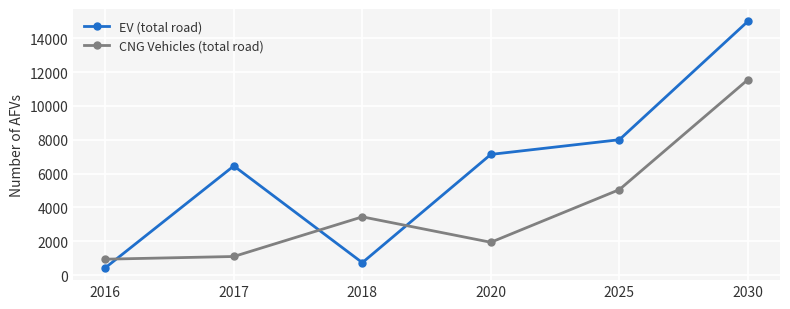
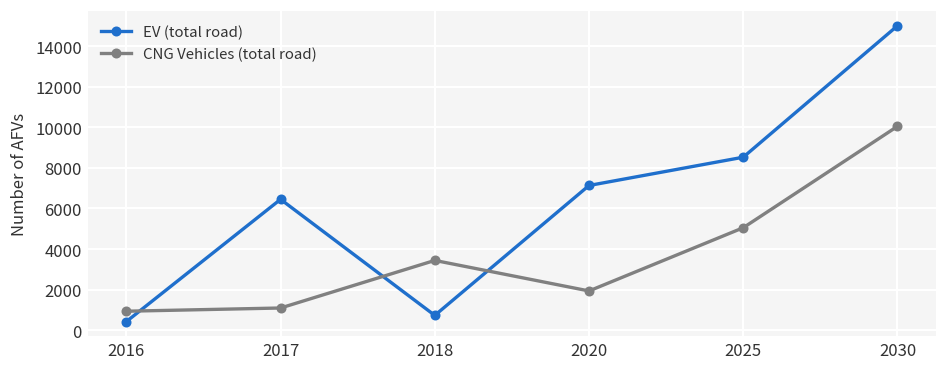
EV (total road), 2025: 8000 -> 8500
CNG Vehicles (total road), 2030: 11600 -> 10000
